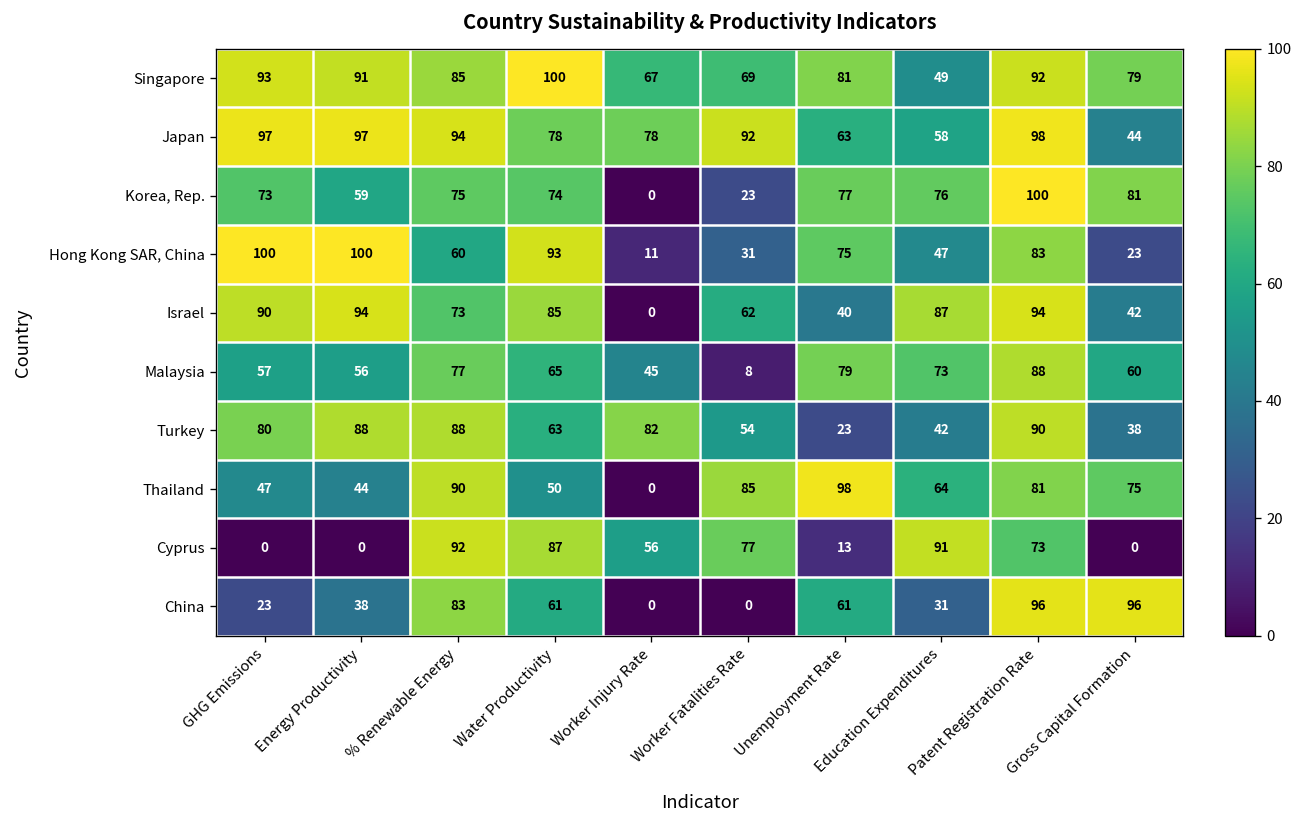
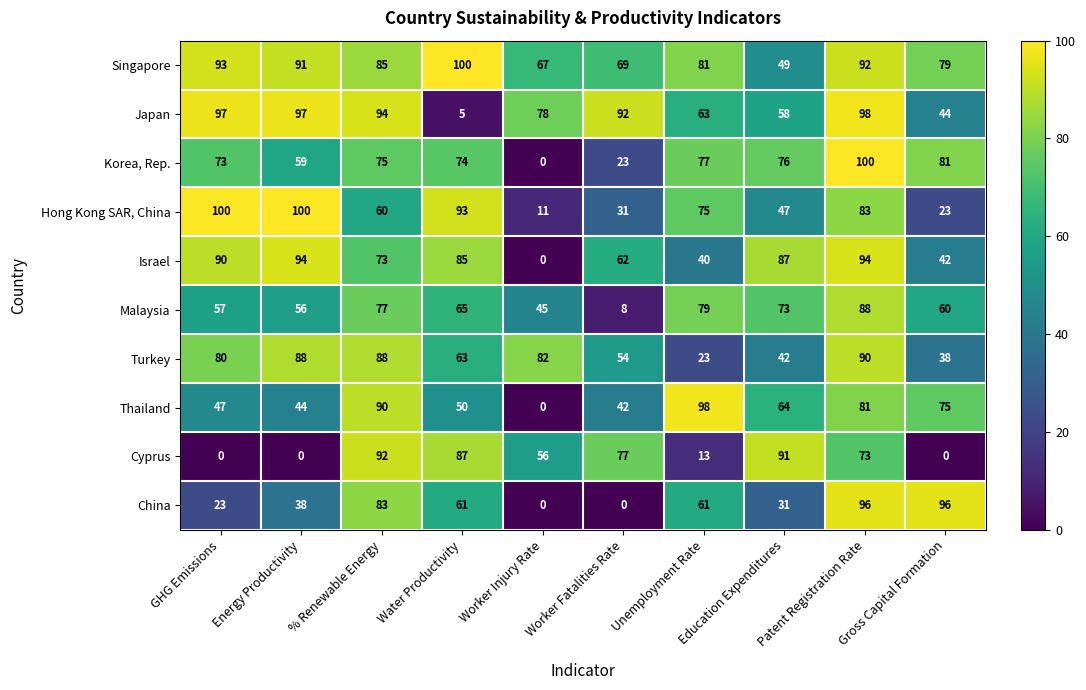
Japan, Water Productivity: 78 -> 5
Thailand, Worker Fatalities Rate: 85 -> 42
